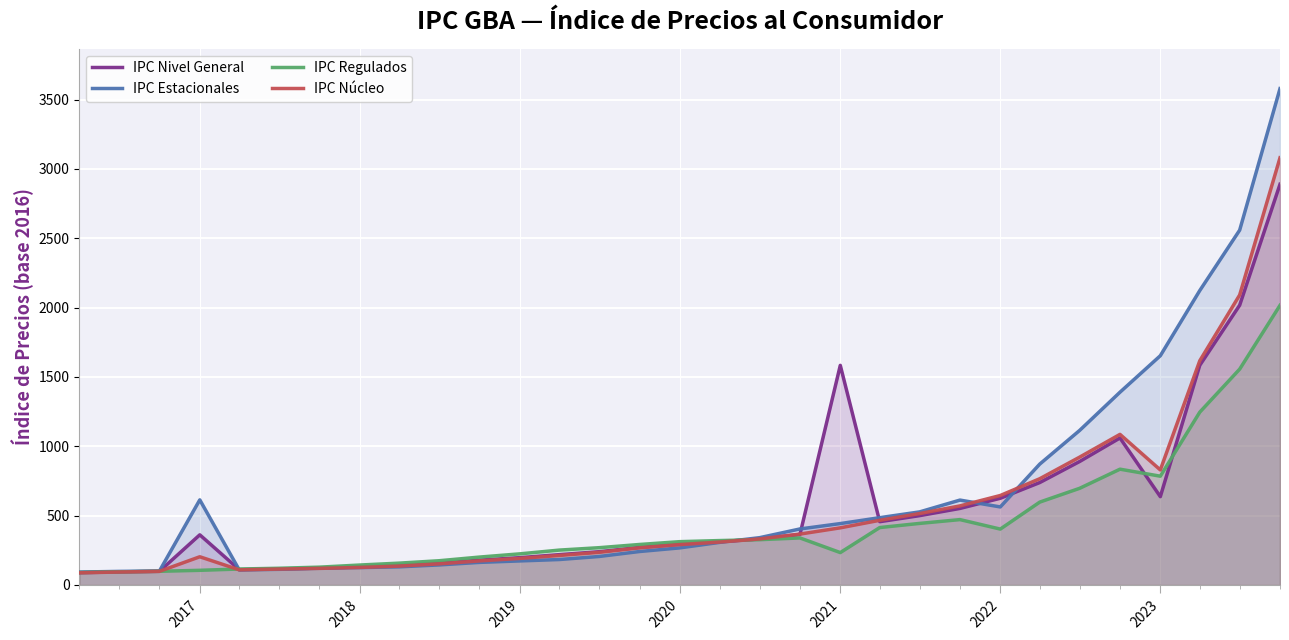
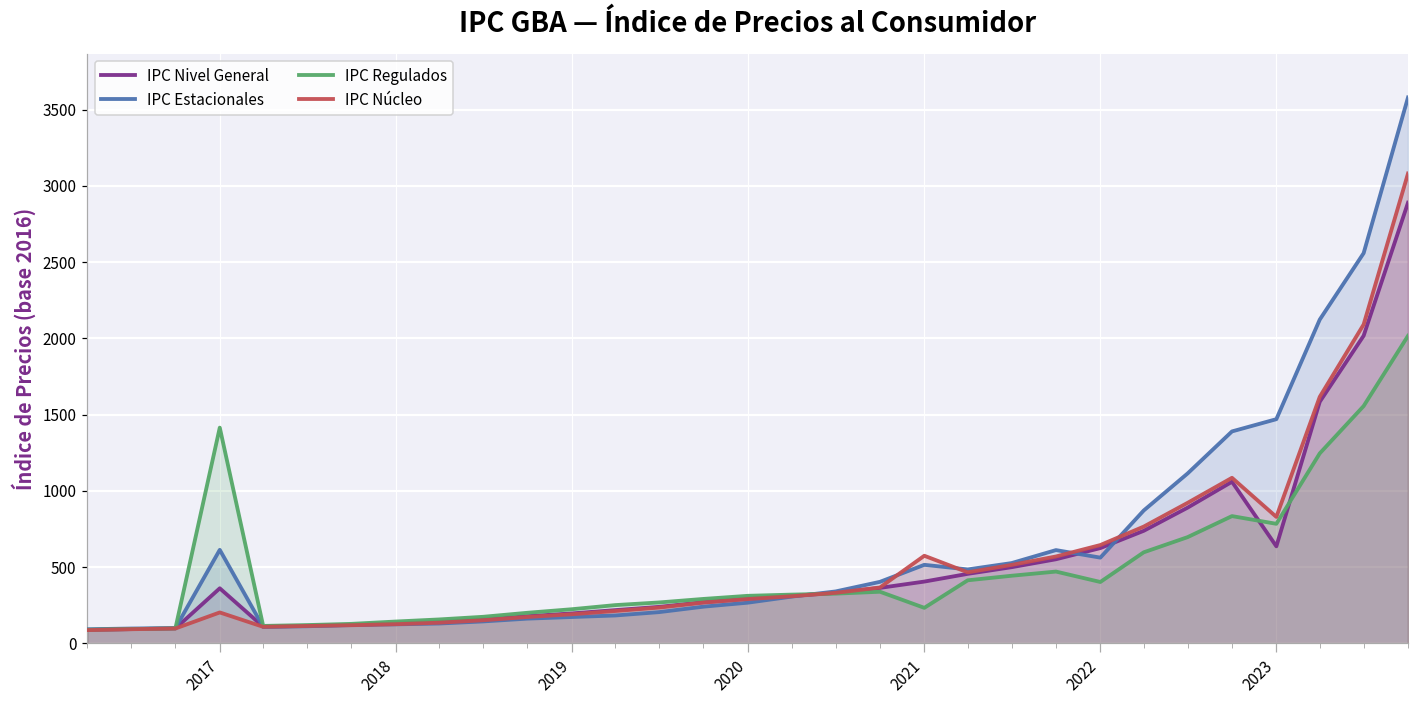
IPC Regulados, 2017: 110 -> 1410
IPC Nivel General, 2021: 1580 -> 410
IPC Estacionales, 2021: 440 -> 520
IPC Núcleo, 2021: 410 -> 570
IPC Estacionales, 2023: 1650 -> 1470
